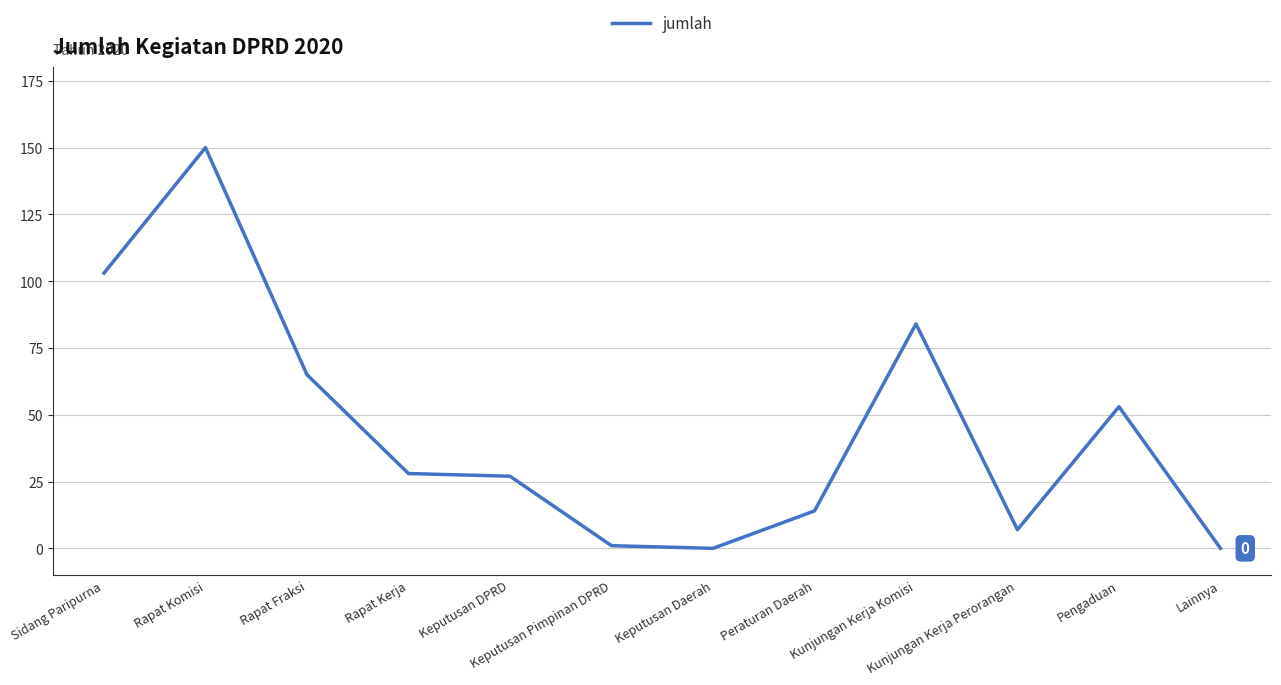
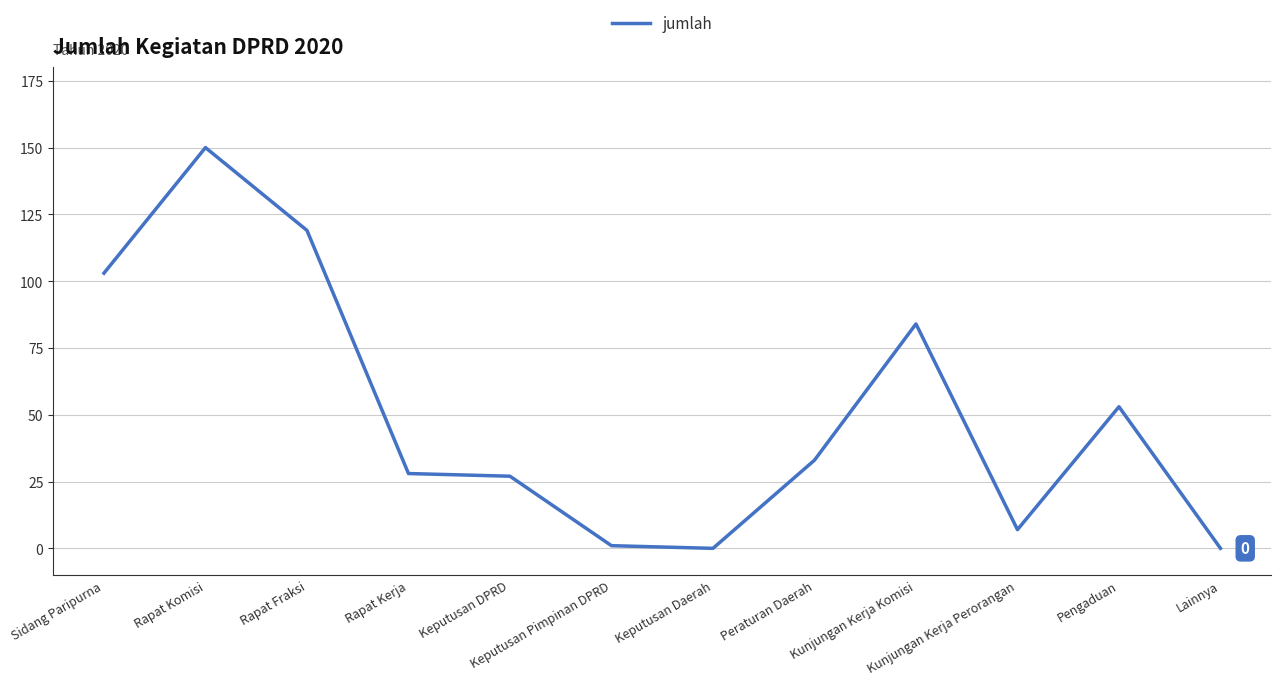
Rapat Fraksi: 65 -> 119
Peraturan Daerah: 14 -> 33
